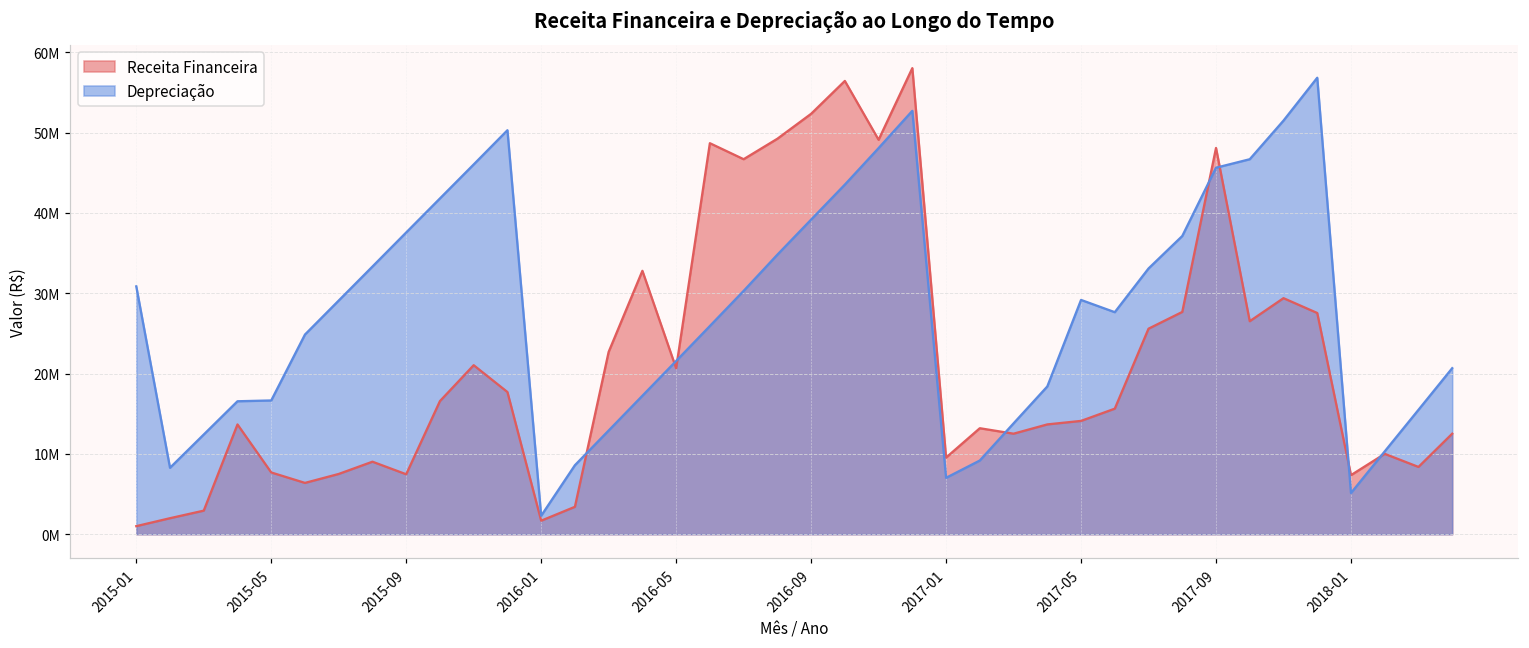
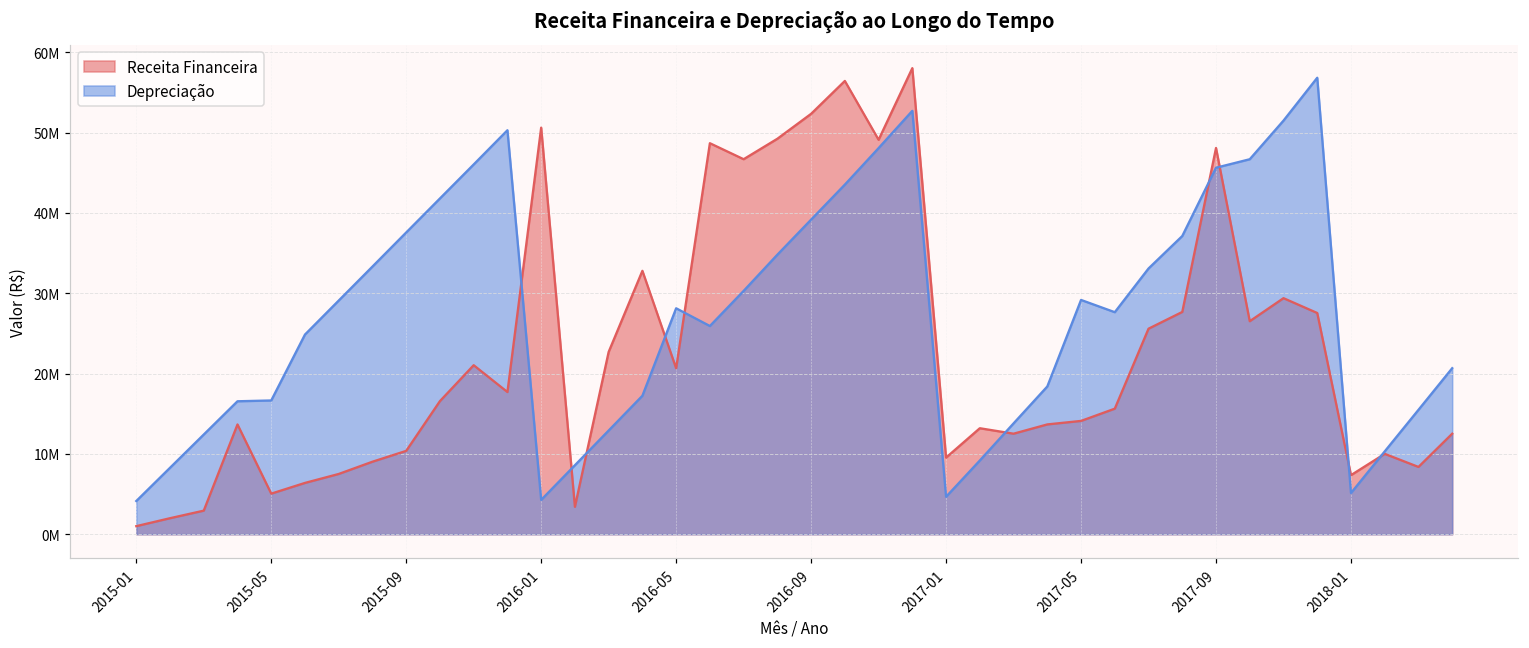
Depreciação, 2015-01: 31000000 -> 4000000
Receita Financeira, 2015-05: 8000000 -> 5000000
Receita Financeira, 2015-09: 7000000 -> 10000000
Receita Financeira, 2016-01: 2000000 -> 51000000
Depreciação, 2016-01: 2000000 -> 4000000
Depreciação, 2016-05: 22000000 -> 28000000
Depreciação, 2017-01: 7000000 -> 5000000
